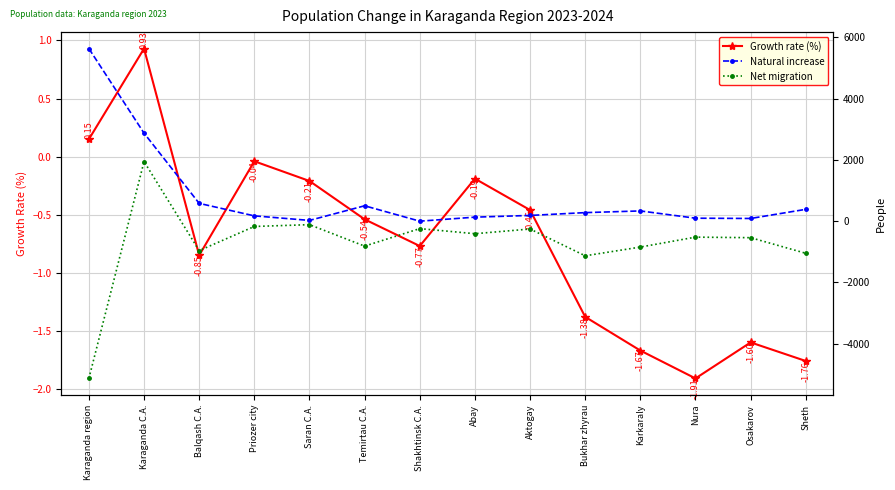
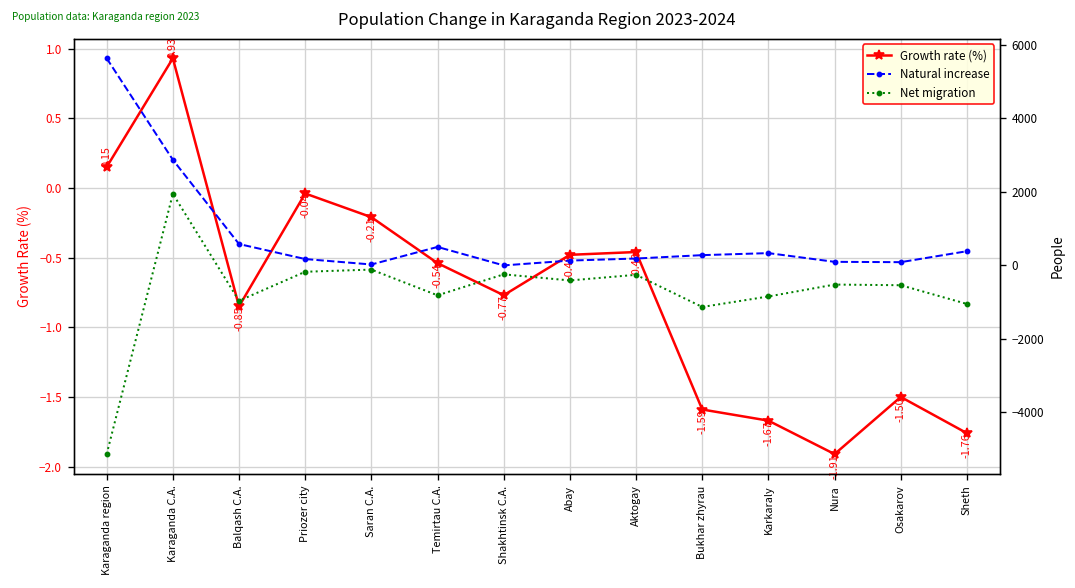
Growth rate (%), Abay: -0.19 -> -0.48
Growth rate (%), Bukhar zhyrau: -1.38 -> -1.59
Growth rate (%), Osakarov: -1.60 -> -1.50
